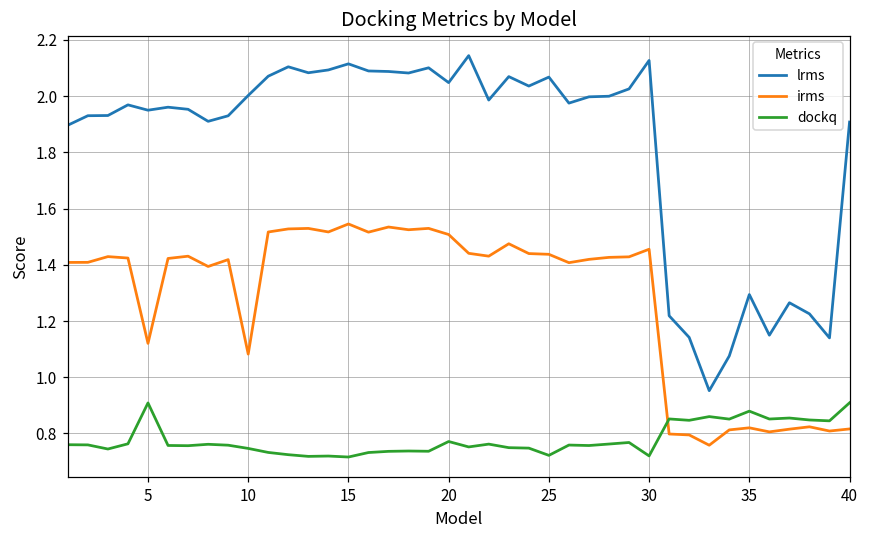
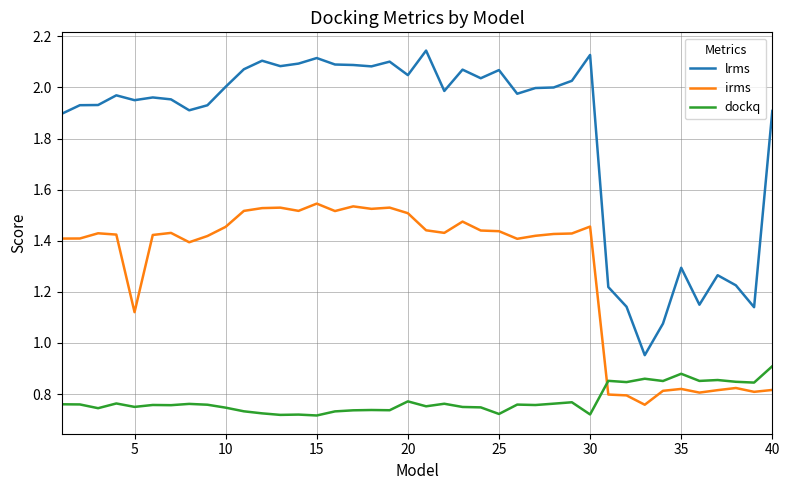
dockq, 5: 0.91 -> 0.75
irms, 10: 1.08 -> 1.45
